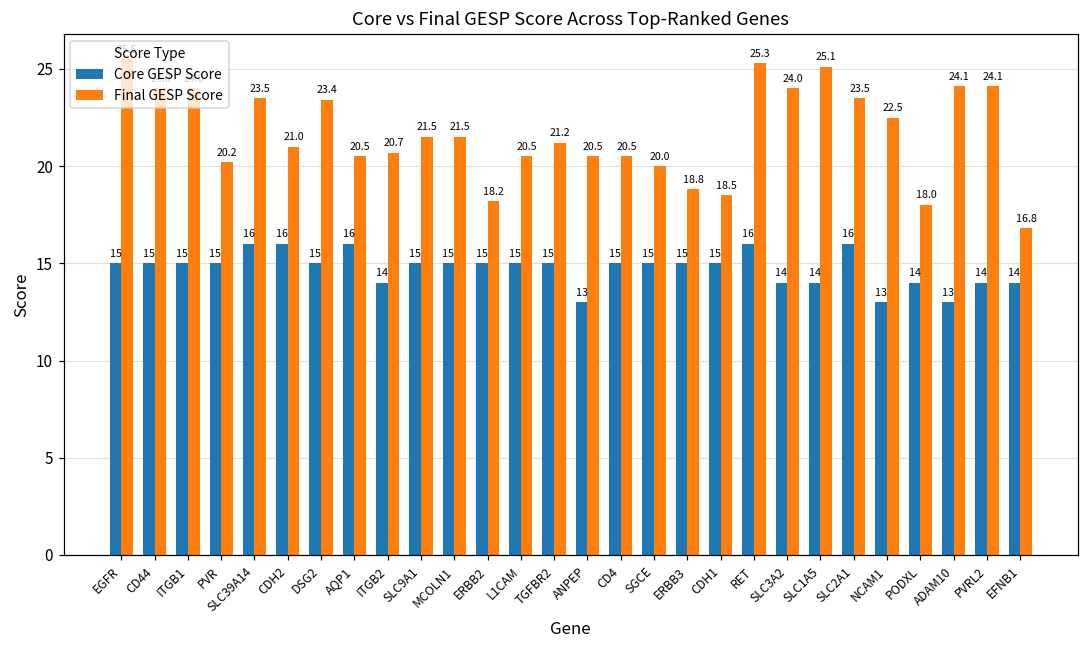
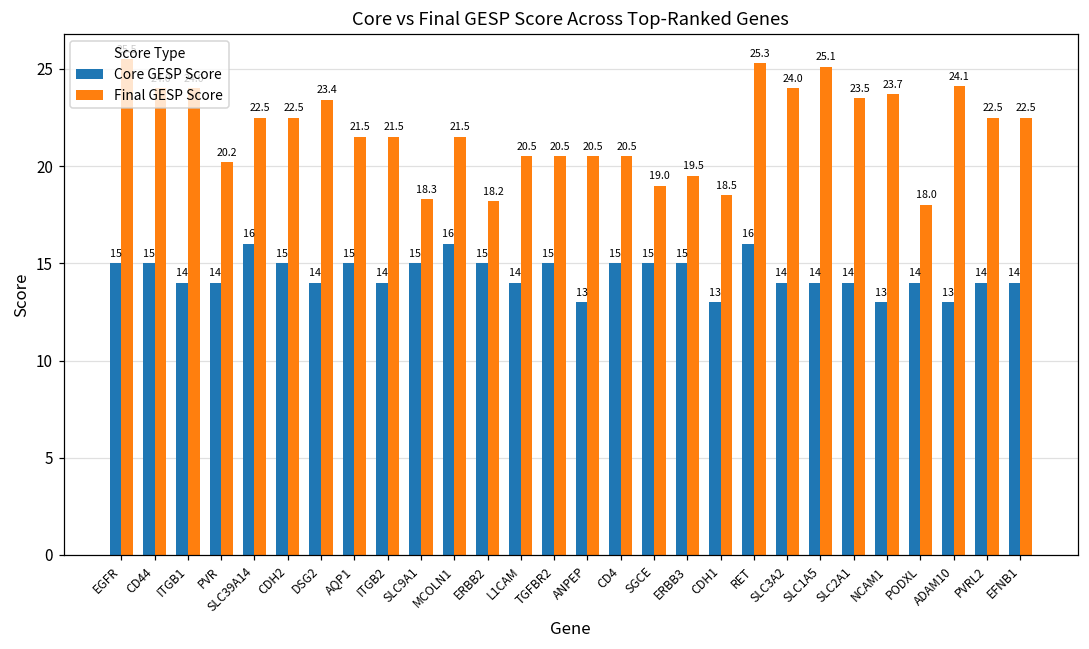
Core GESP Score, ITGB1: 15 -> 14
Core GESP Score, PVR: 15 -> 14
Final GESP Score, SLC39A14: 23.5 -> 22.5
Core GESP Score, CDH2: 16 -> 15
Final GESP Score, CDH2: 21.0 -> 22.5
Core GESP Score, DSG2: 15 -> 14
Core GESP Score, AQP1: 16 -> 15
Final GESP Score, AQP1: 20.5 -> 21.5
Final GESP Score, ITGB2: 20.7 -> 21.5
Final GESP Score, SLC9A1: 21.5 -> 18.3
Core GESP Score, MCOLN1: 15 -> 16
Core GESP Score, L1CAM: 15 -> 14
Final GESP Score, TGFBR2: 21.2 -> 20.5
Final GESP Score, SGCE: 20.0 -> 19.0
Final GESP Score, ERBB3: 18.8 -> 19.5
Core GESP Score, CDH1: 15 -> 13
Core GESP Score, SLC2A1: 16 -> 14
Final GESP Score, NCAM1: 22.5 -> 23.7
Final GESP Score, PVRL2: 24.1 -> 22.5
Final GESP Score, EFNB1: 16.8 -> 22.5
